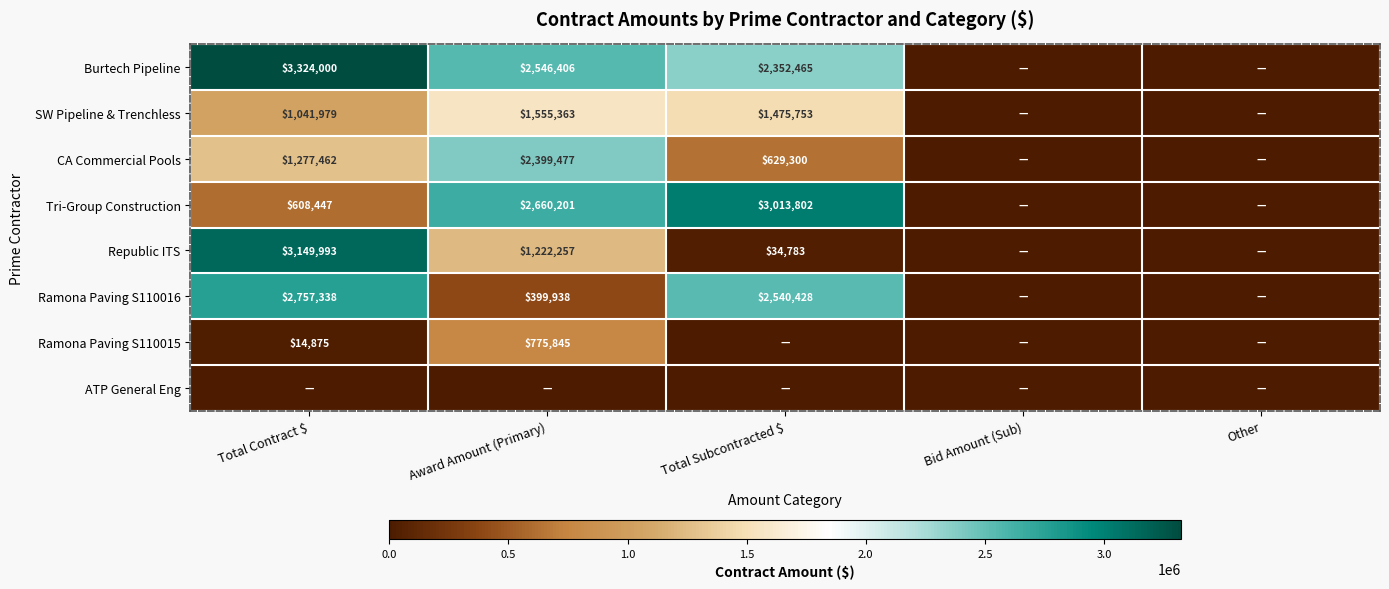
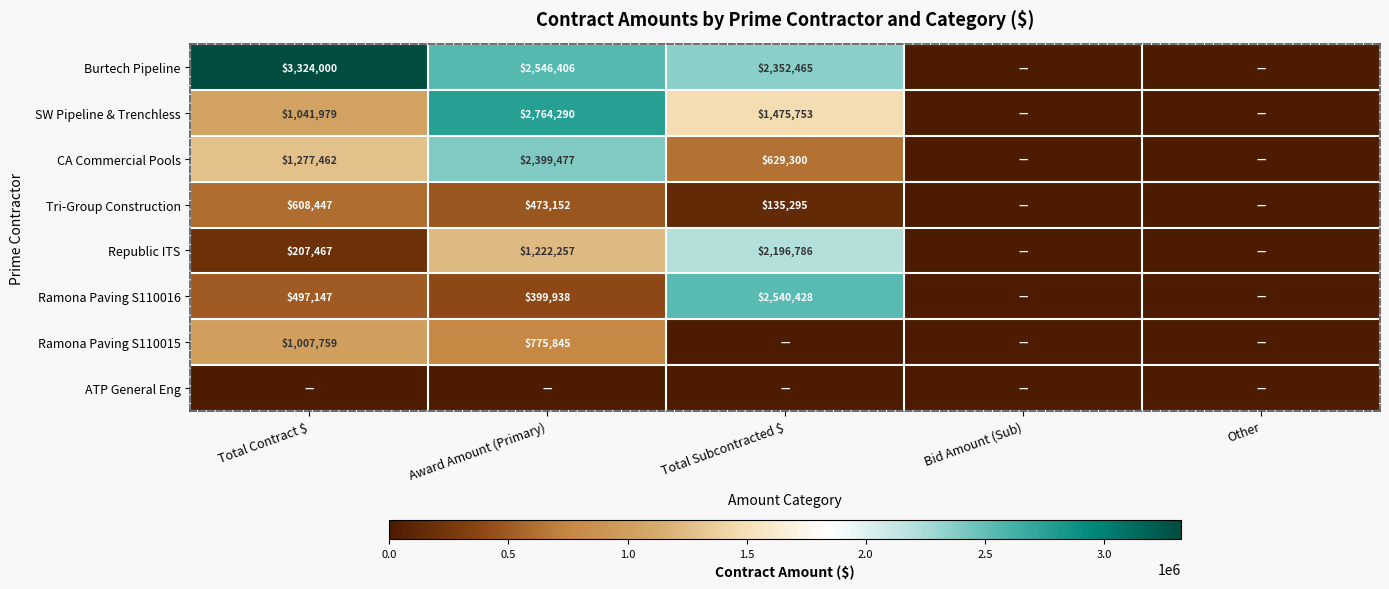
SW Pipeline & Trenchless, Award Amount (Primary): $1,555,363 -> $2,764,290
Tri-Group Construction, Award Amount (Primary): $2,660,201 -> $473,152
Tri-Group Construction, Total Subcontracted $: $3,013,802 -> $135,295
Republic ITS, Total Contract $: $3,149,993 -> $207,467
Republic ITS, Total Subcontracted $: $34,783 -> $2,196,786
Ramona Paving S110016, Total Contract $: $2,757,338 -> $497,147
Ramona Paving S110015, Total Contract $: $14,875 -> $1,007,759
